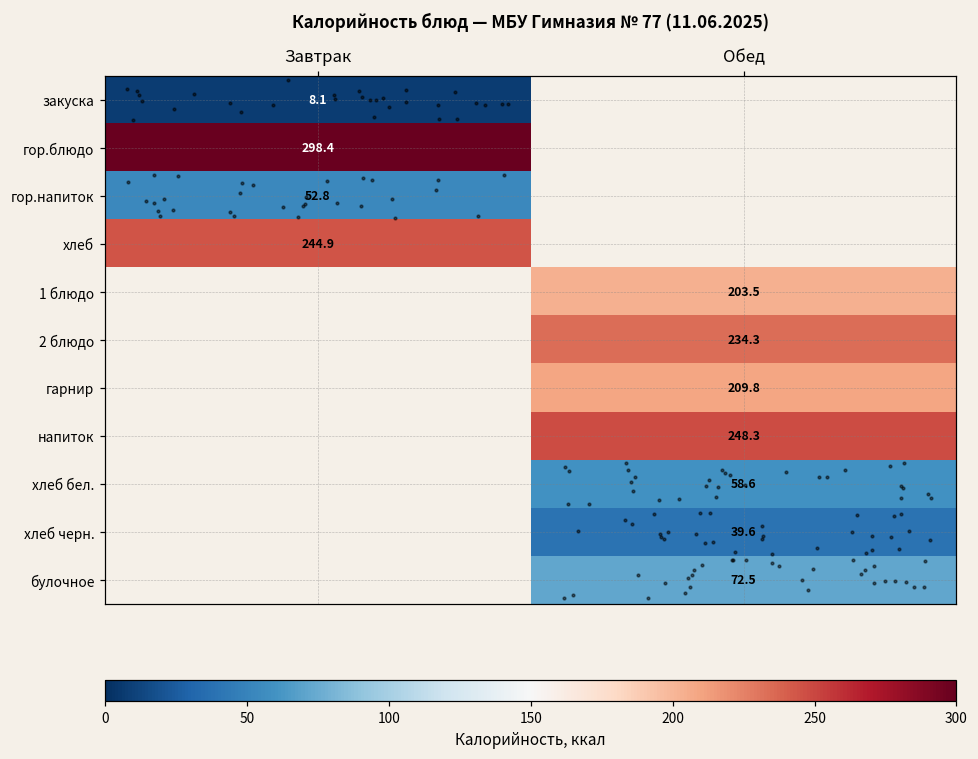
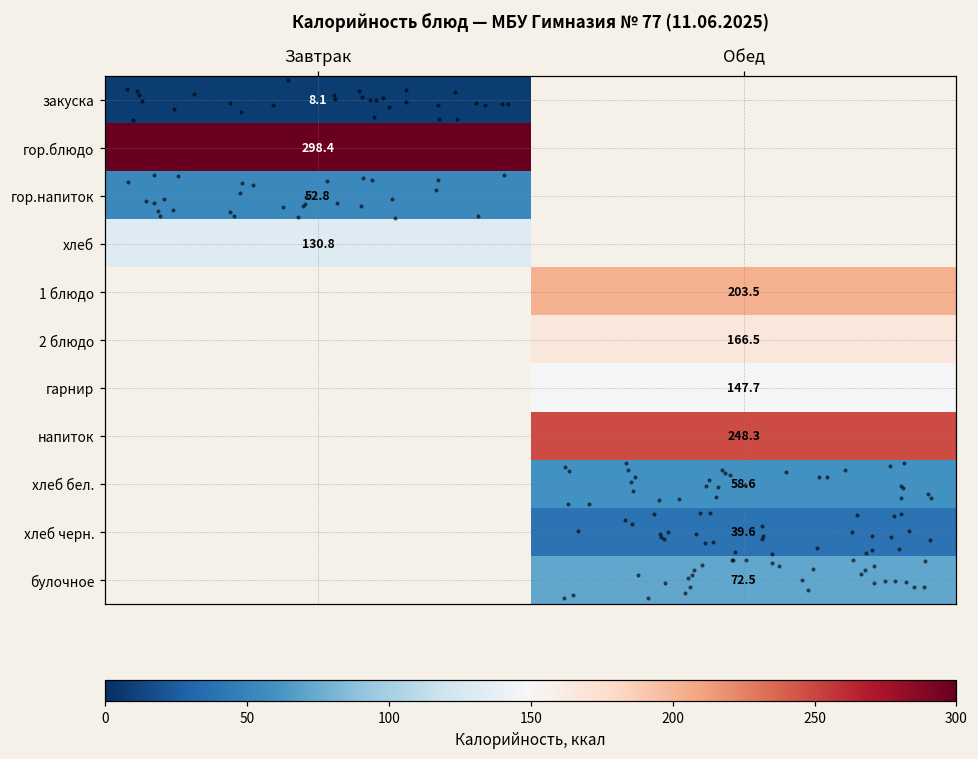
хлеб, Завтрак: 244.9 -> 130.8
2 блюдо, Обед: 234.3 -> 166.5
гарнир, Обед: 209.8 -> 147.7
